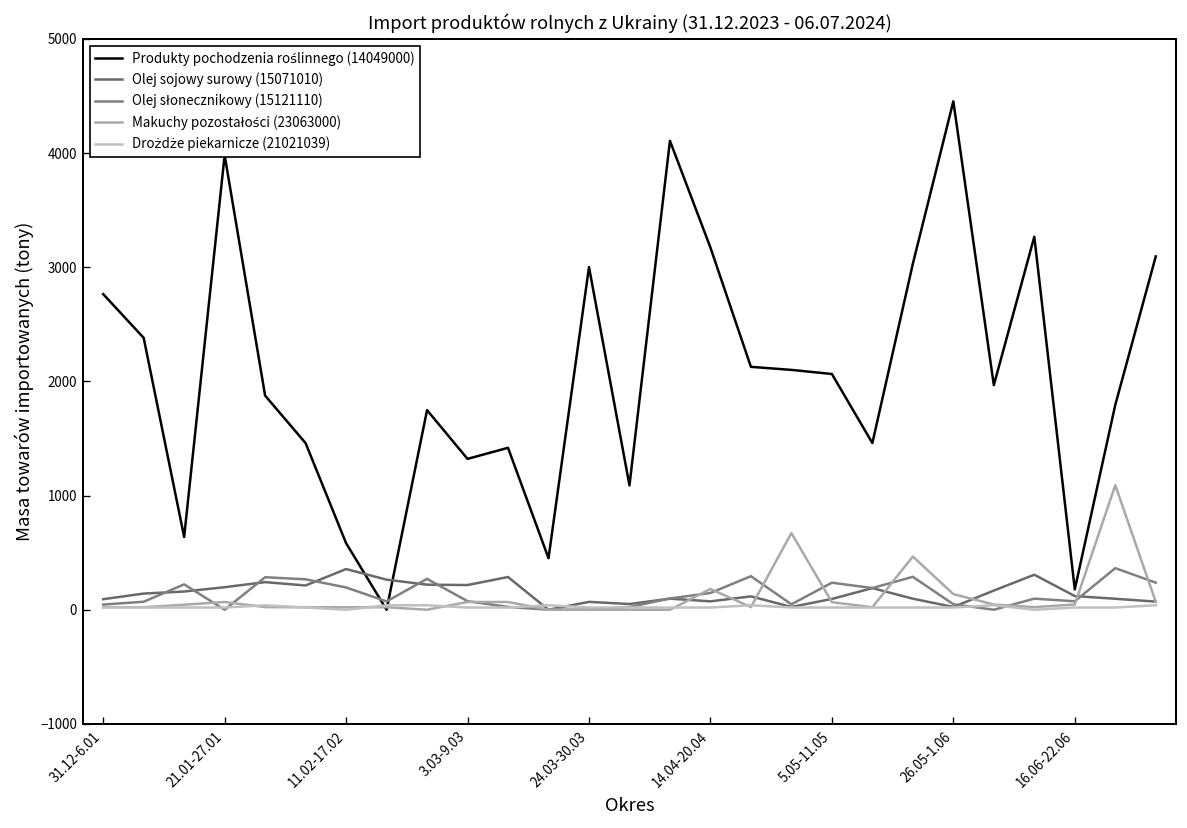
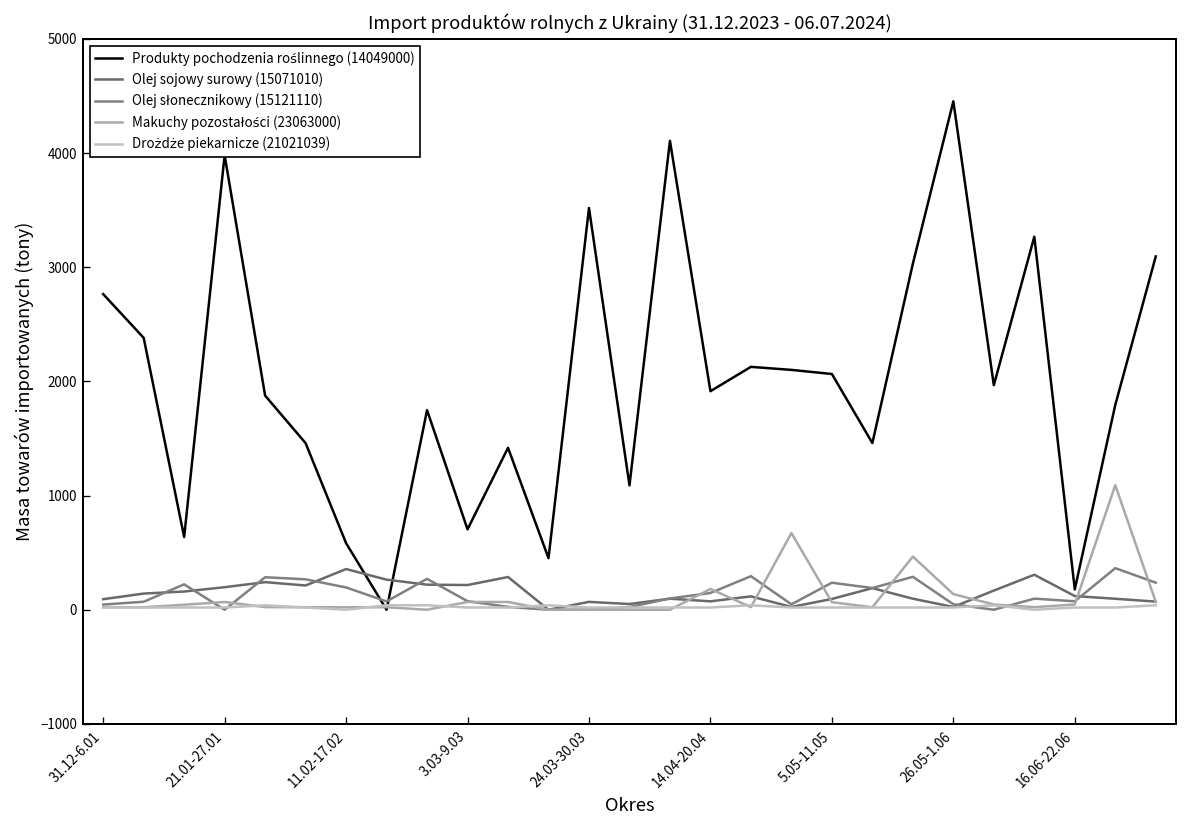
Produkty pochodzenia roślinnego (14049000), 3.03-9.03: 1300 -> 700
Produkty pochodzenia roślinnego (14049000), 24.03-30.03: 3000 -> 3500
Produkty pochodzenia roślinnego (14049000), 14.04-20.04: 3200 -> 1900
